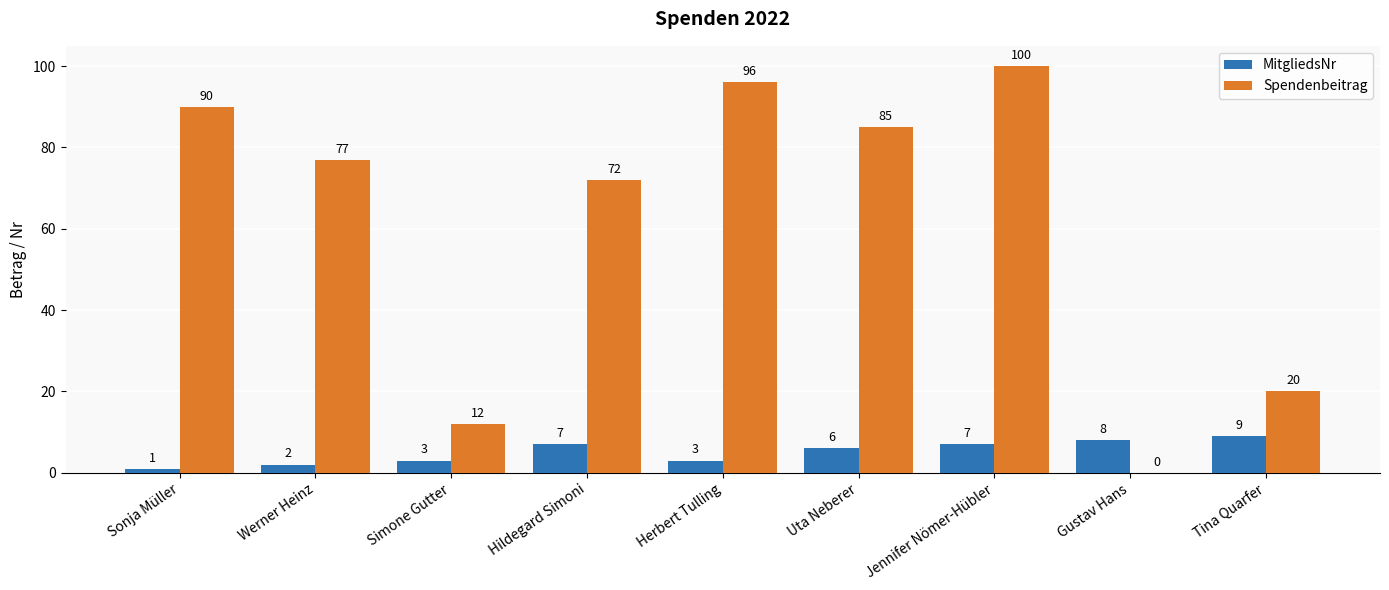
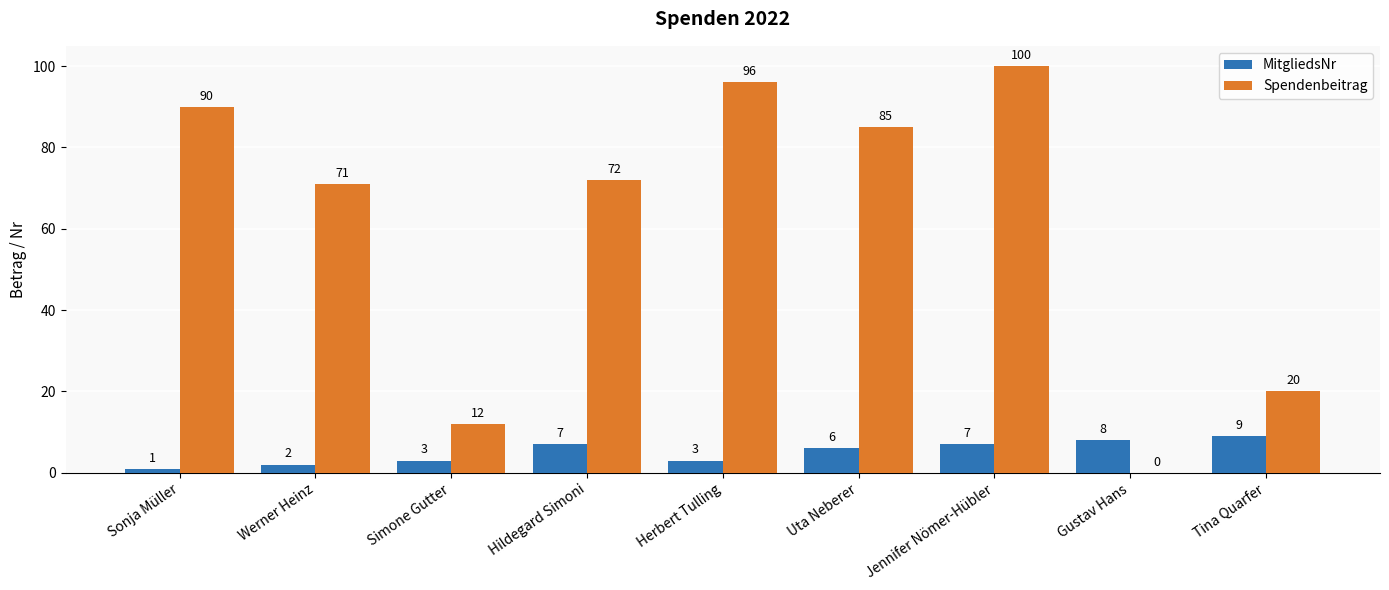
Spendenbeitrag, Werner Heinz: 77 -> 71
